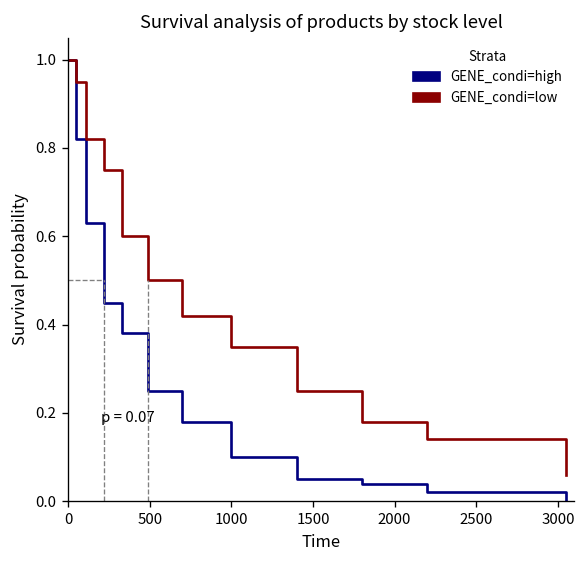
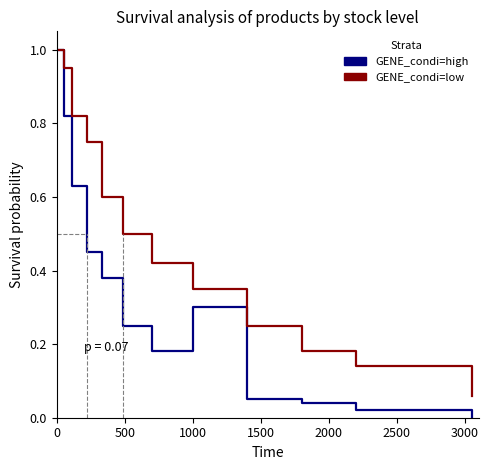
GENE_condi=high, 1000: 0.1 -> 0.3
